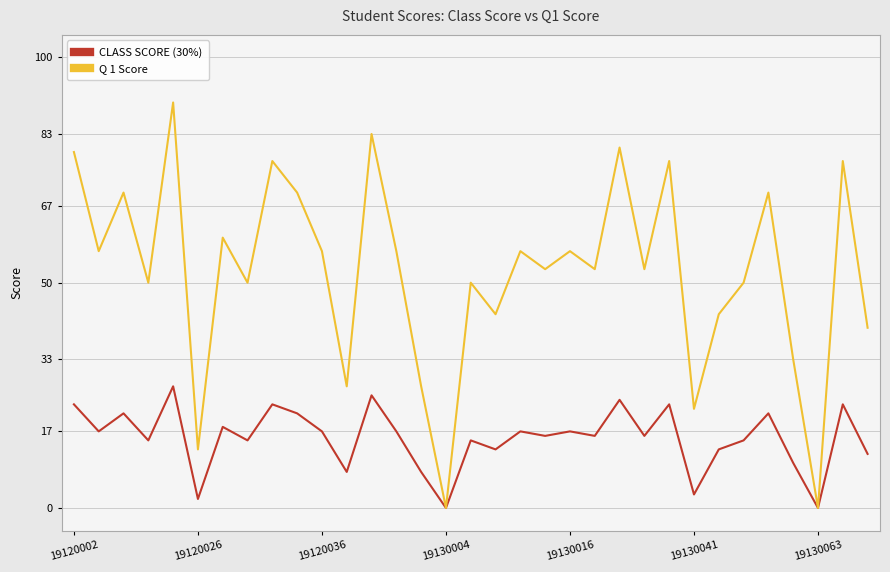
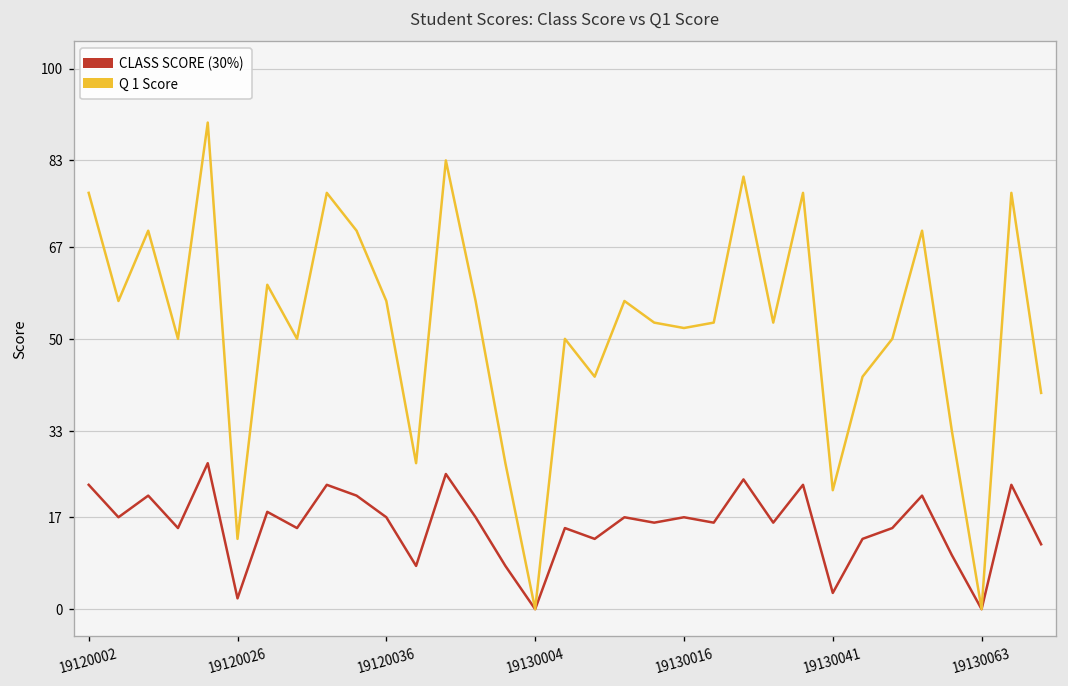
Q 1 Score, 19120002: 79 -> 77
Q 1 Score, 19130016: 57 -> 52
